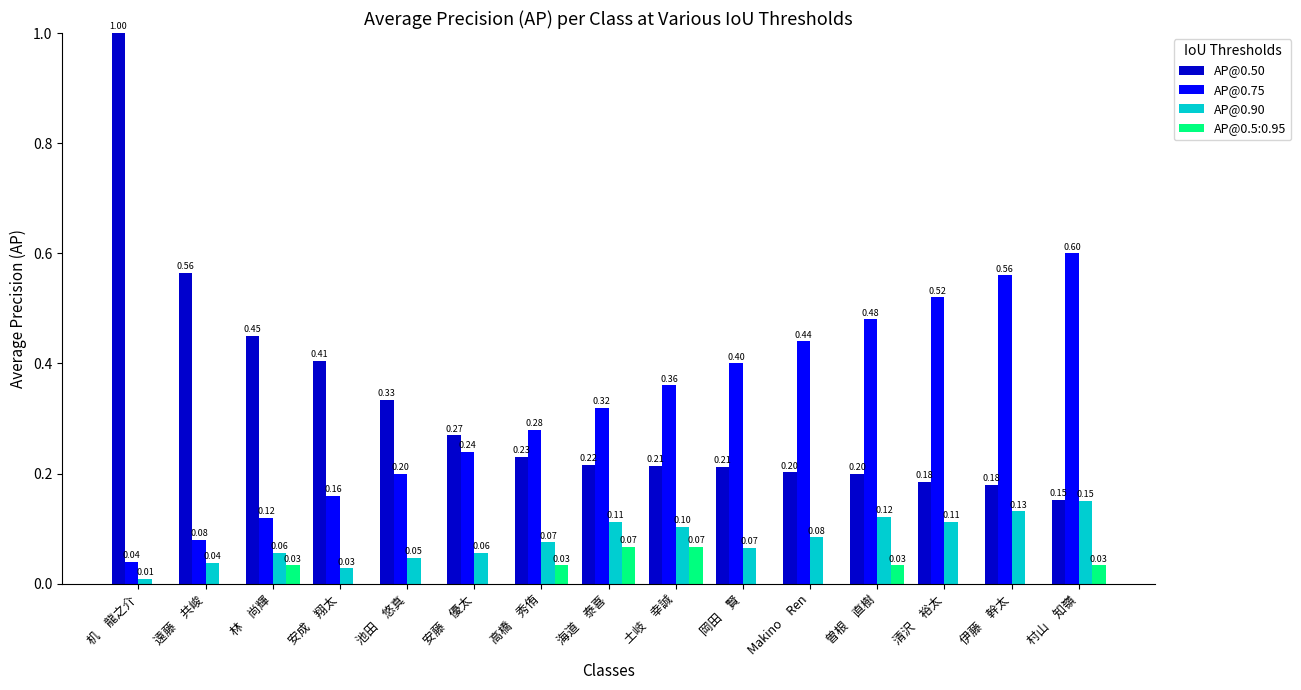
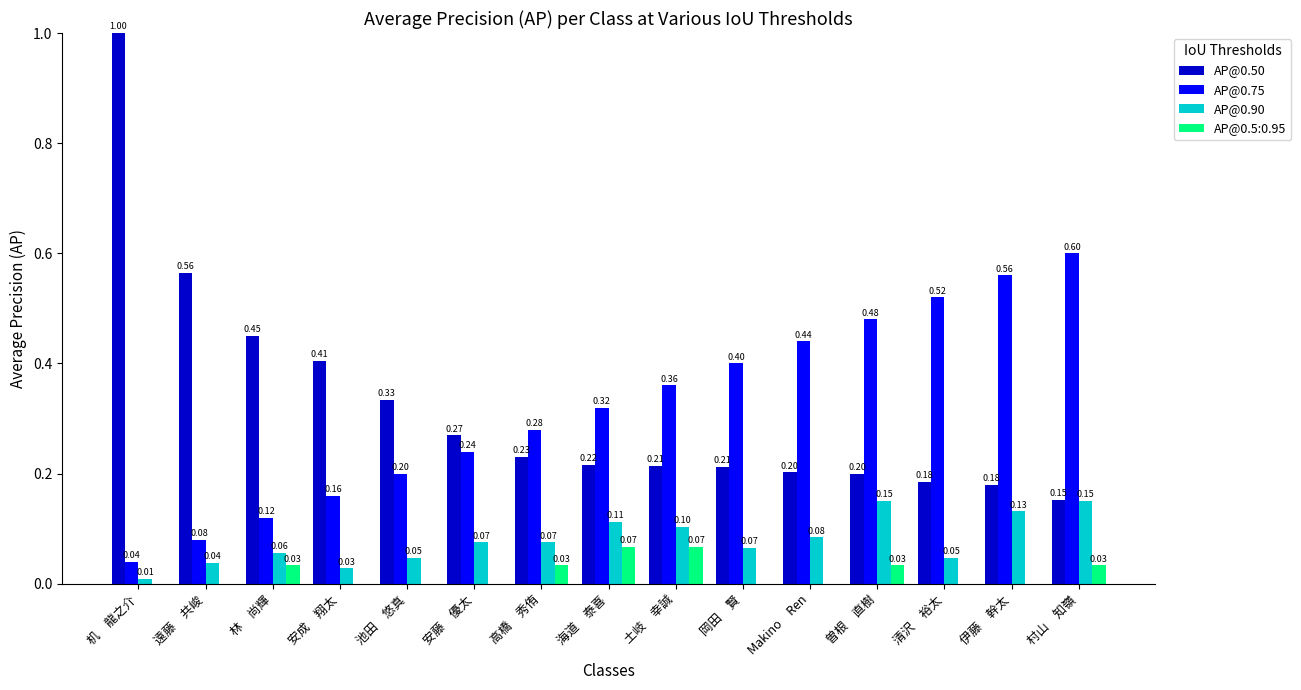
AP@0.90, 安藤 優太: 0.06 -> 0.07
AP@0.90, 曽根 直樹: 0.12 -> 0.15
AP@0.90, 清沢 裕太: 0.11 -> 0.05
